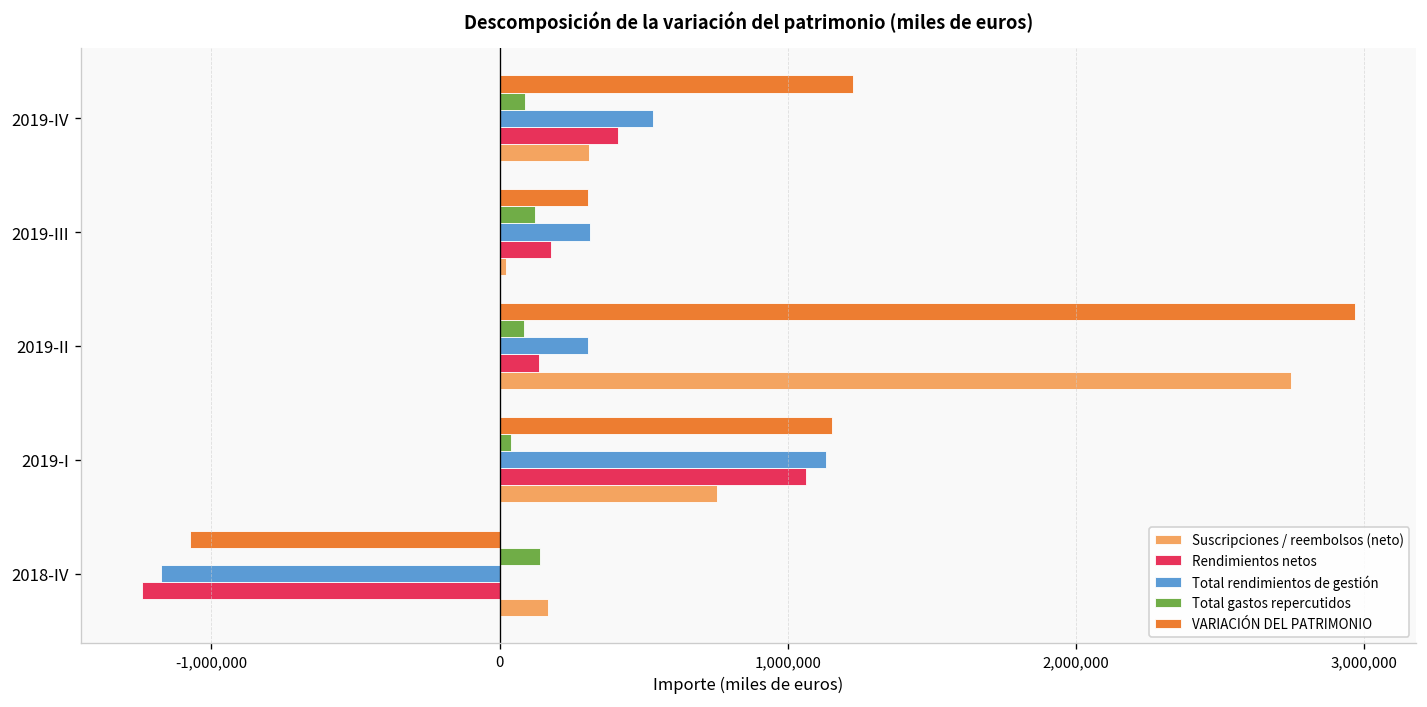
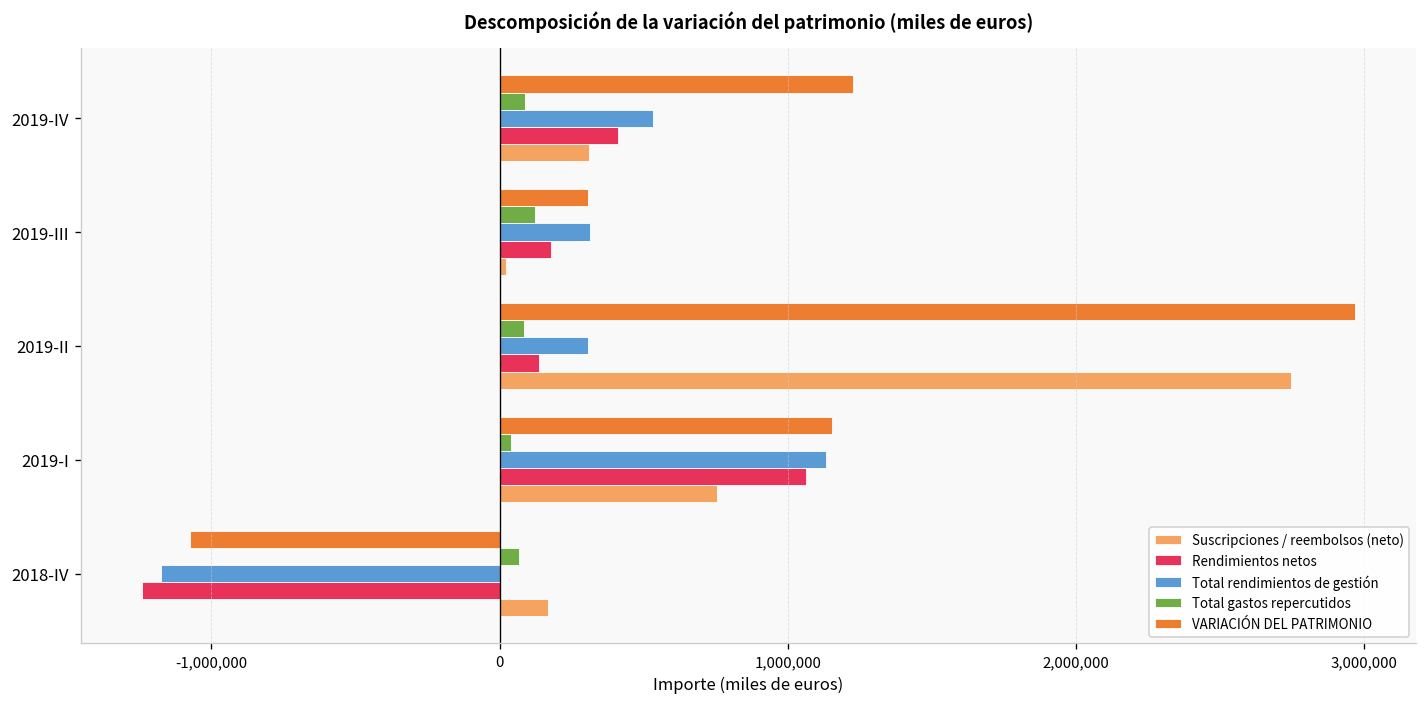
Total gastos repercutidos, 2018-IV: 140,000 -> 70,000
